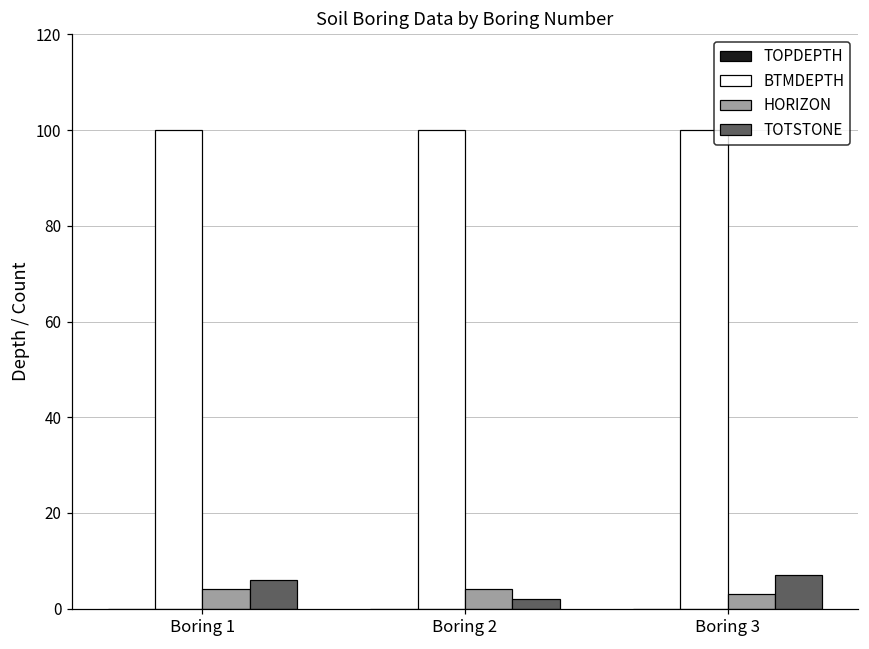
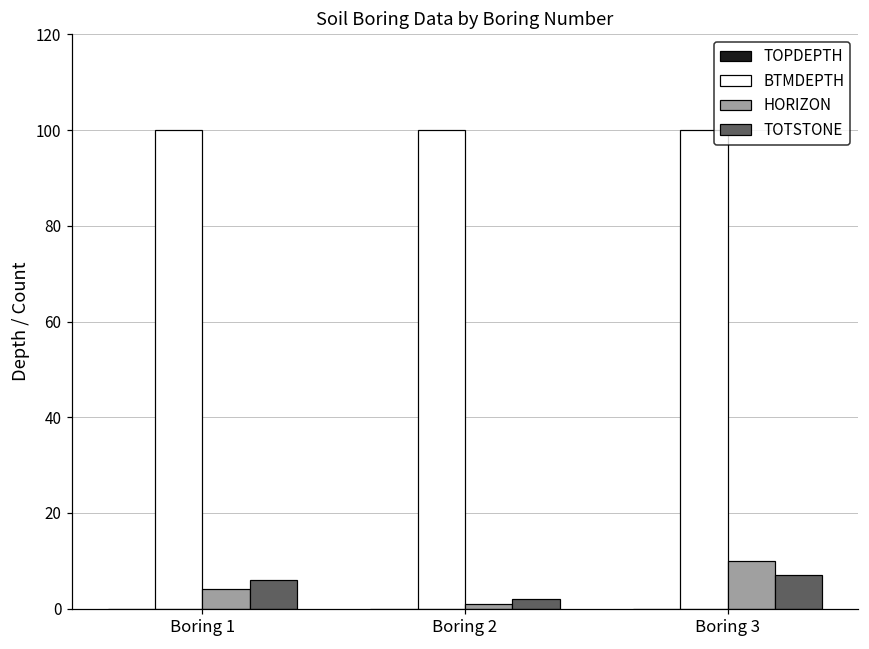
HORIZON, Boring 2: 4 -> 1
HORIZON, Boring 3: 3 -> 10
